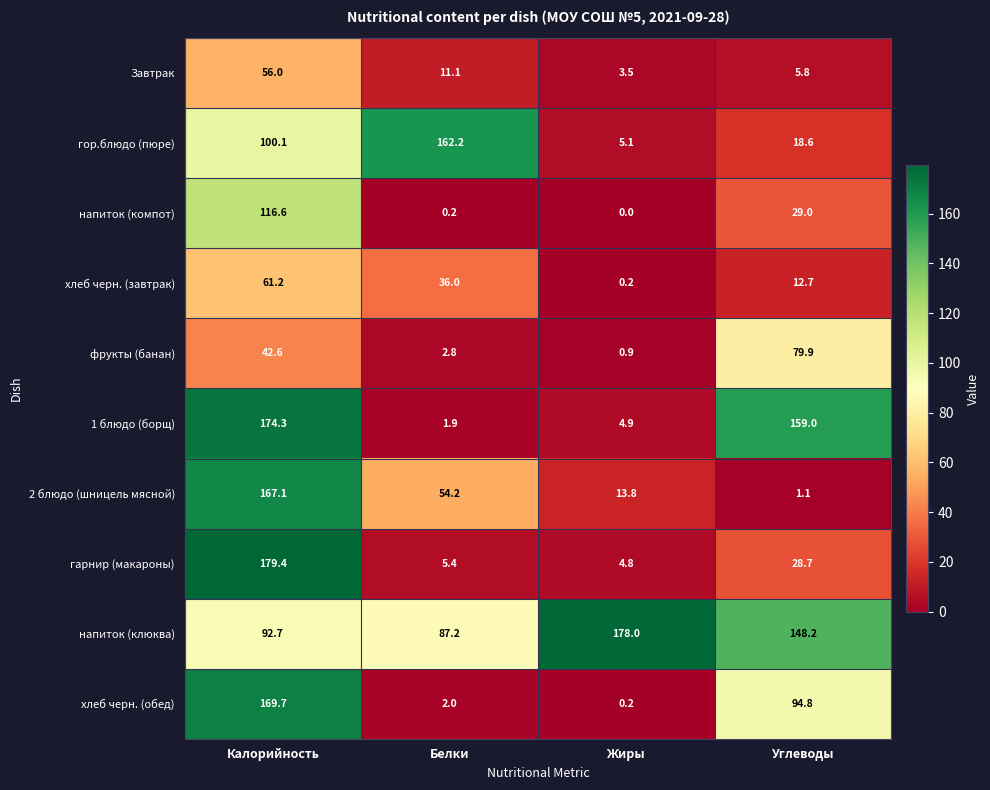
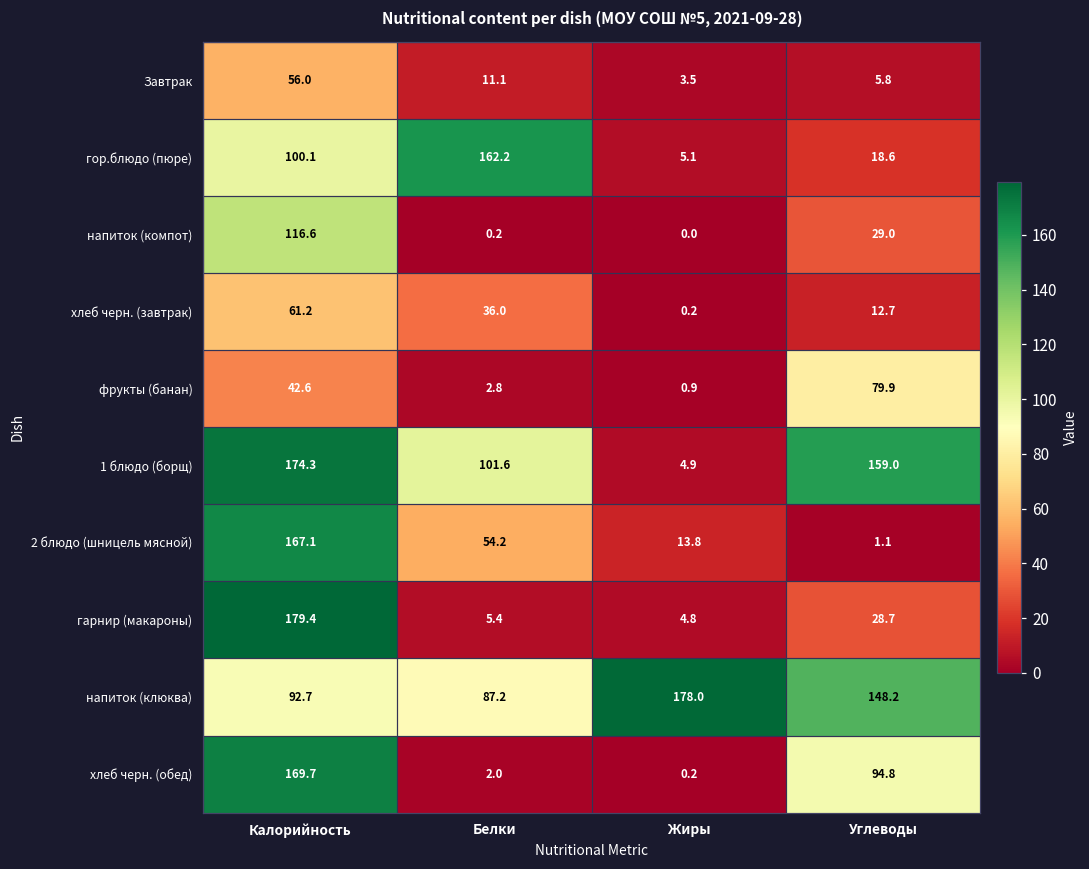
1 блюдо (борщ), Белки: 1.9 -> 101.6
